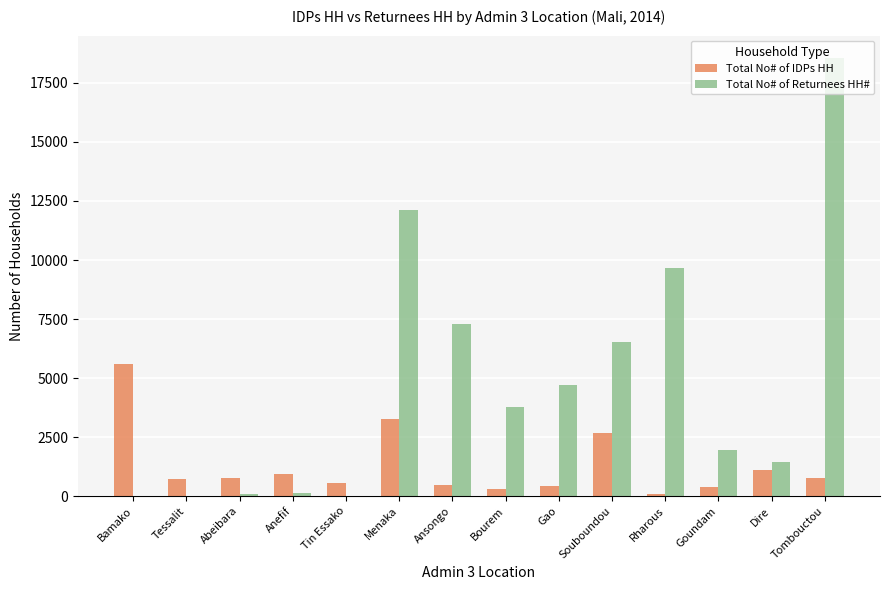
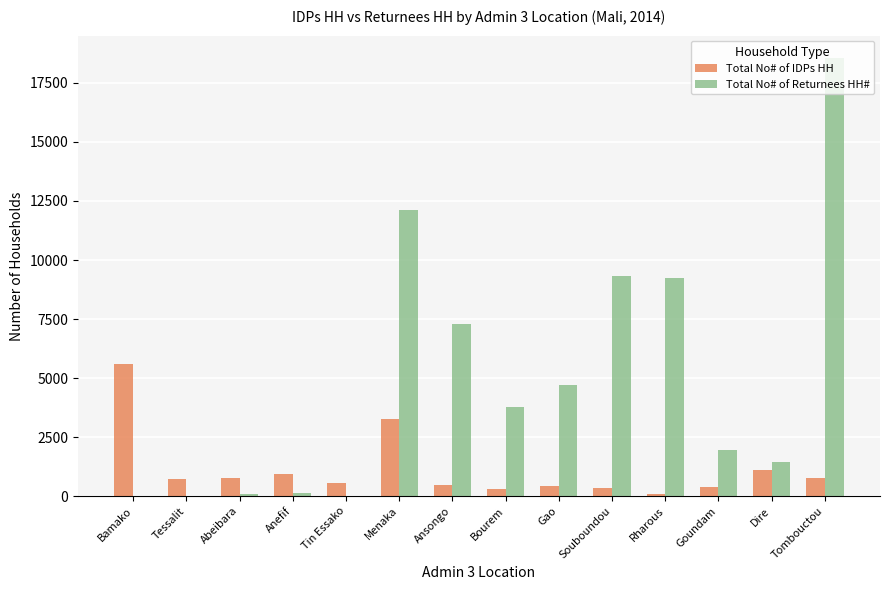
Total No# of IDPs HH, Souboundou: 2700 -> 300
Total No# of Returnees HH#, Souboundou: 6500 -> 9300
Total No# of Returnees HH#, Rharous: 9700 -> 9200
